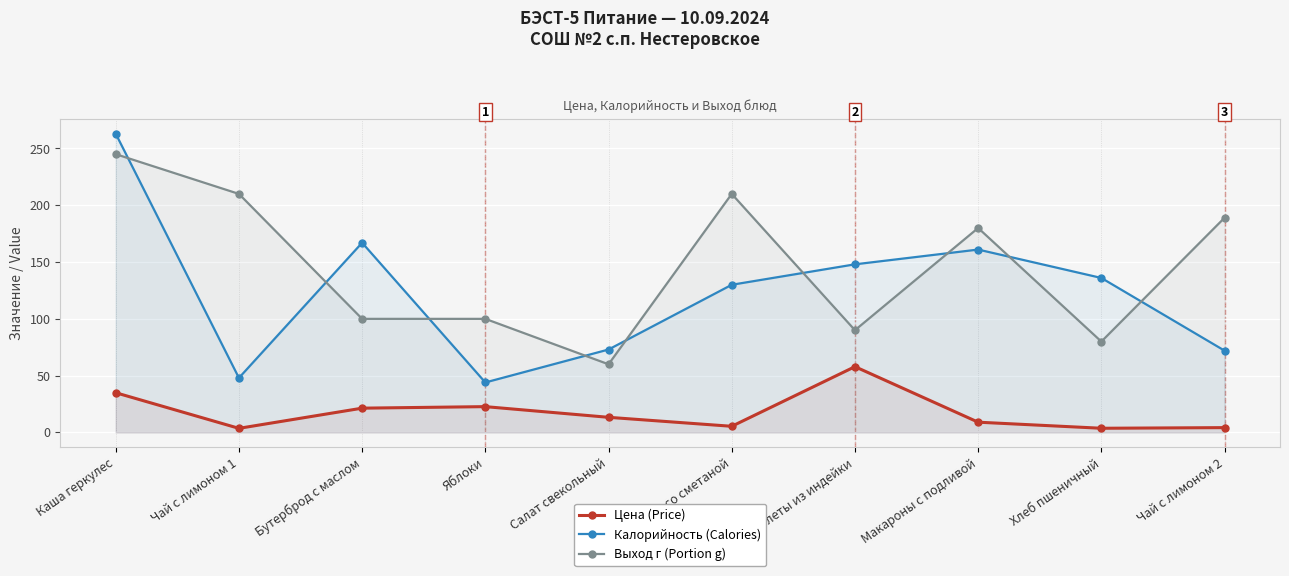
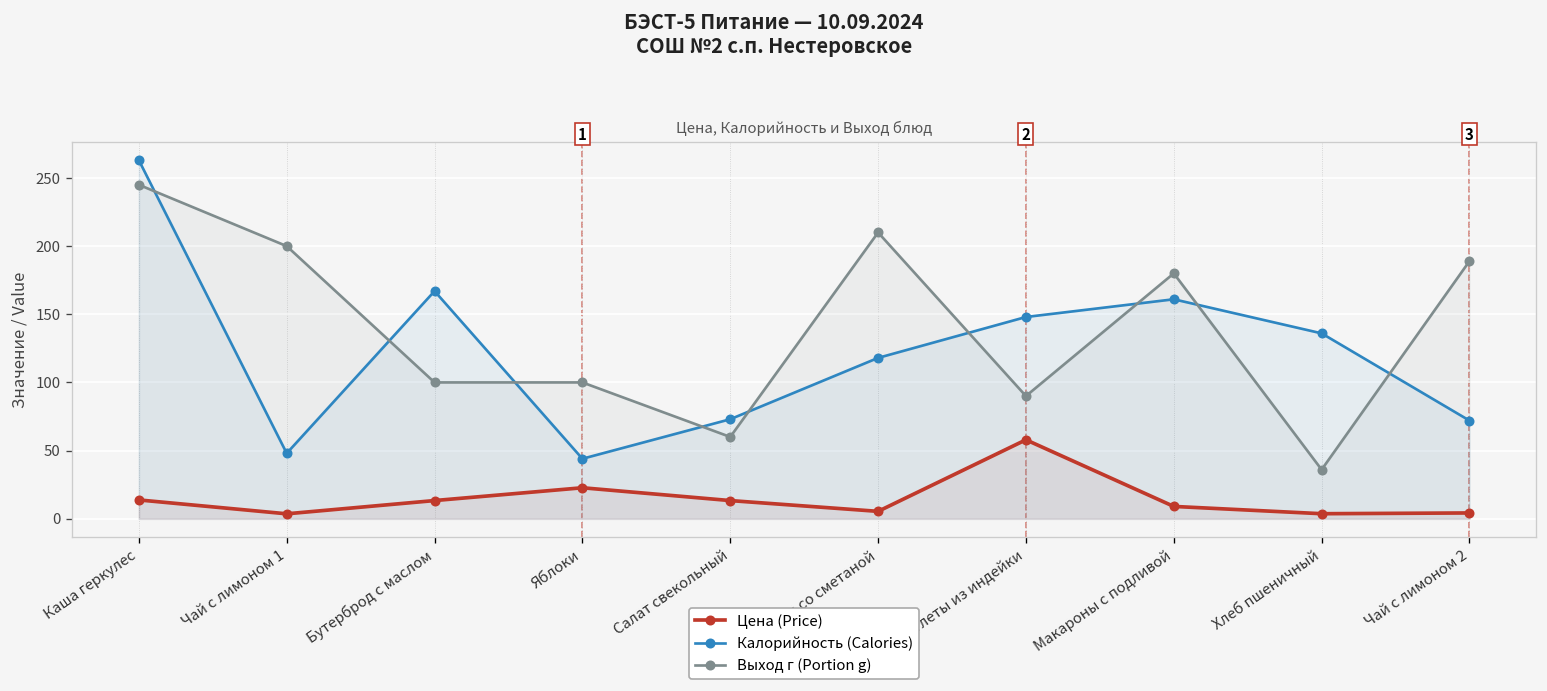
Цена (Price), Каша геркулес: 35 -> 14
Выход г (Portion g), Чай с лимоном 1: 210 -> 200
Цена (Price), Бутерброд с маслом: 21 -> 13
Калорийность (Calories), Борщ со сметаной: 130 -> 118
Выход г (Portion g), Хлеб пшеничный: 80 -> 36
